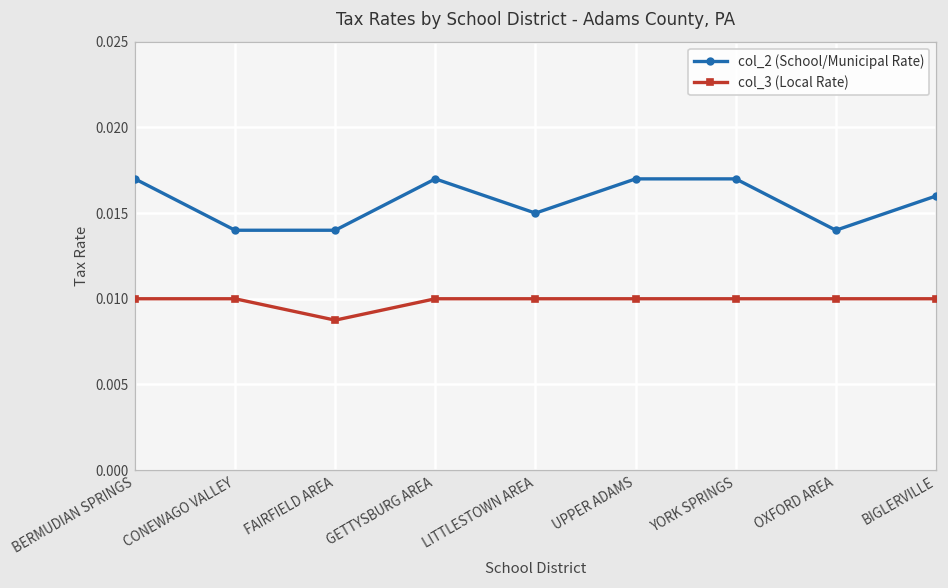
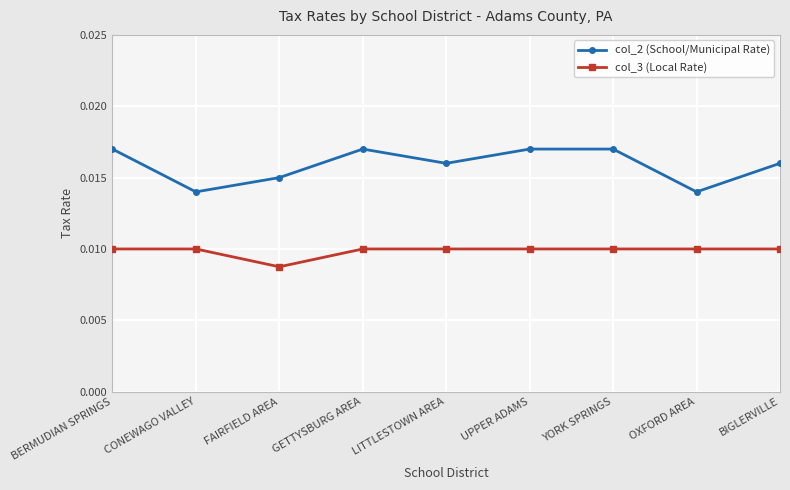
col_2 (School/Municipal Rate), FAIRFIELD AREA: 0.014 -> 0.015
col_2 (School/Municipal Rate), LITTLESTOWN AREA: 0.015 -> 0.016
